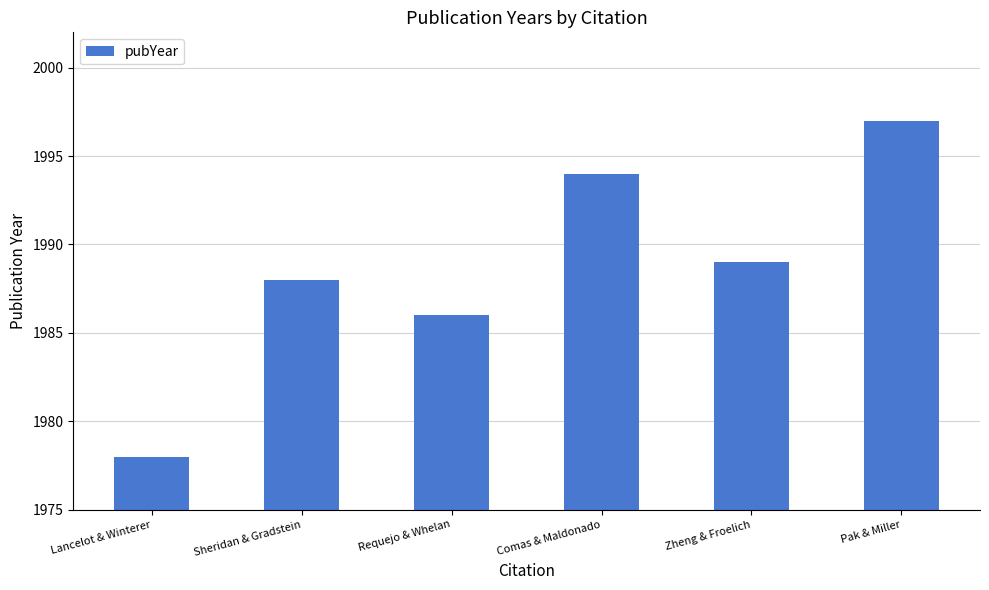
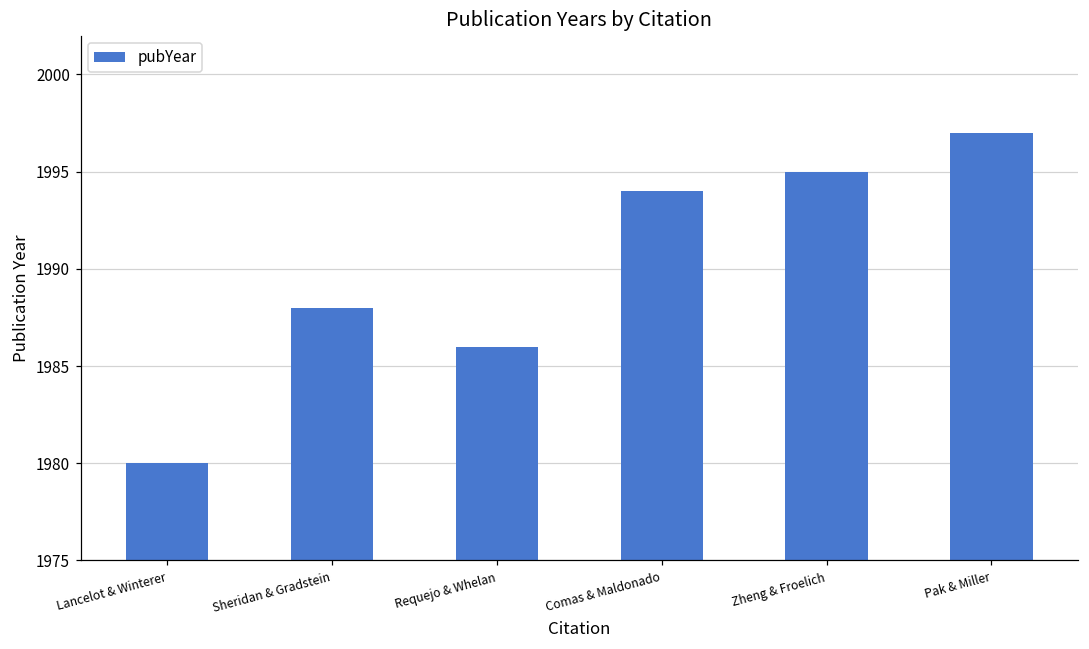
Lancelot & Winterer: 1978 -> 1980
Zheng & Froelich: 1989 -> 1995
